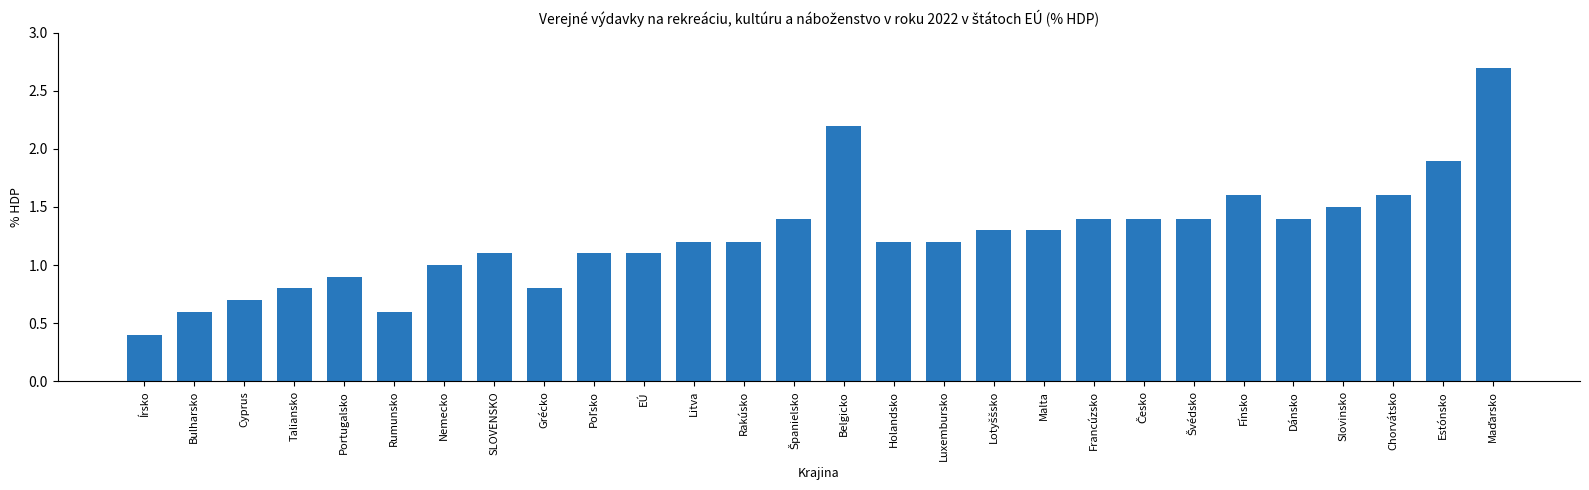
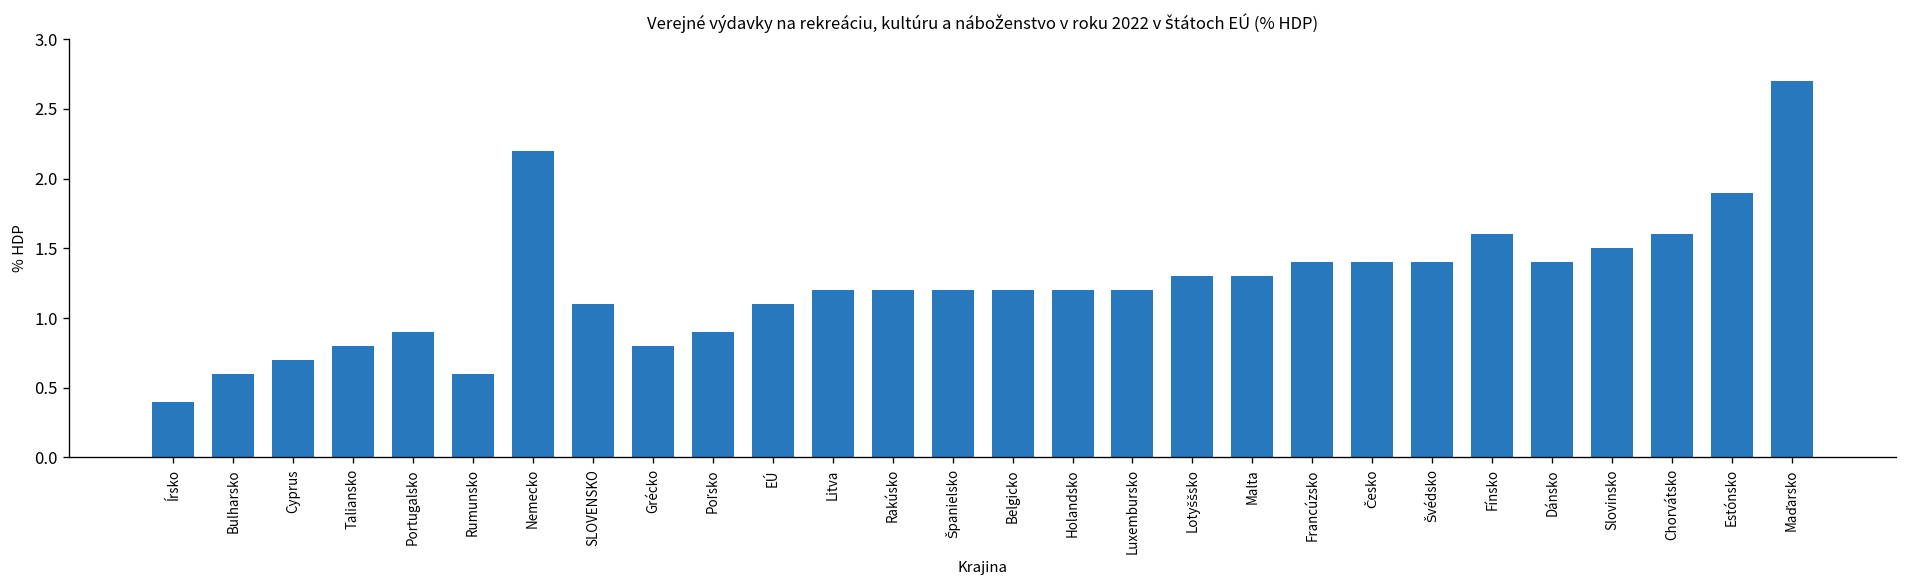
Nemecko: 1.0 -> 2.2
Poľsko: 1.1 -> 0.9
Španielsko: 1.4 -> 1.2
Belgicko: 2.2 -> 1.2
